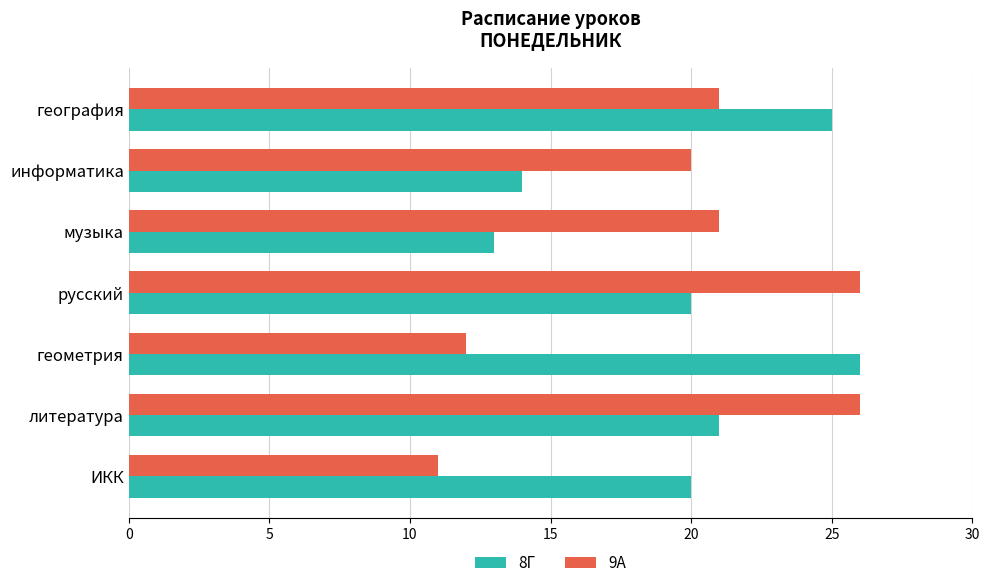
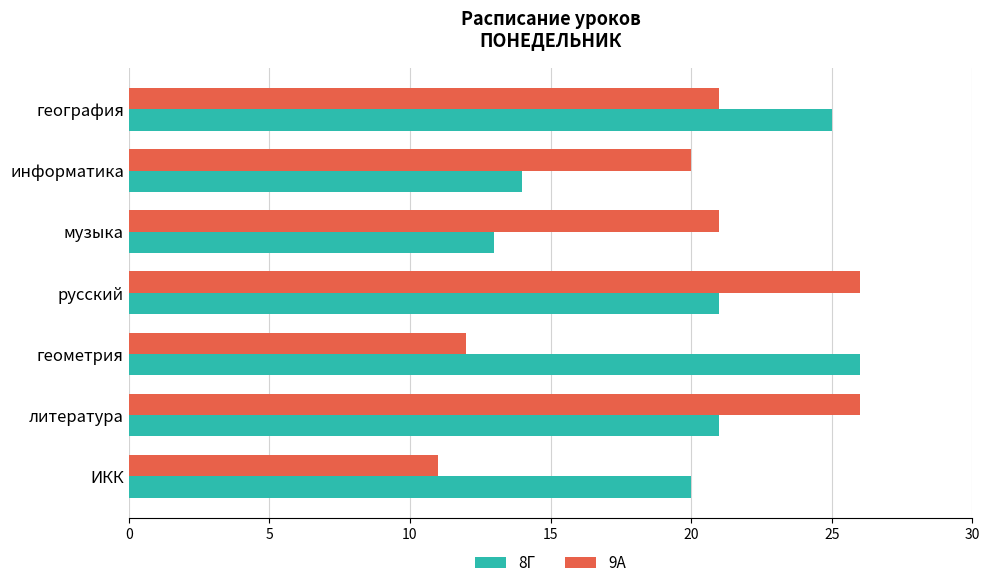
8Г, русский: 20 -> 21
